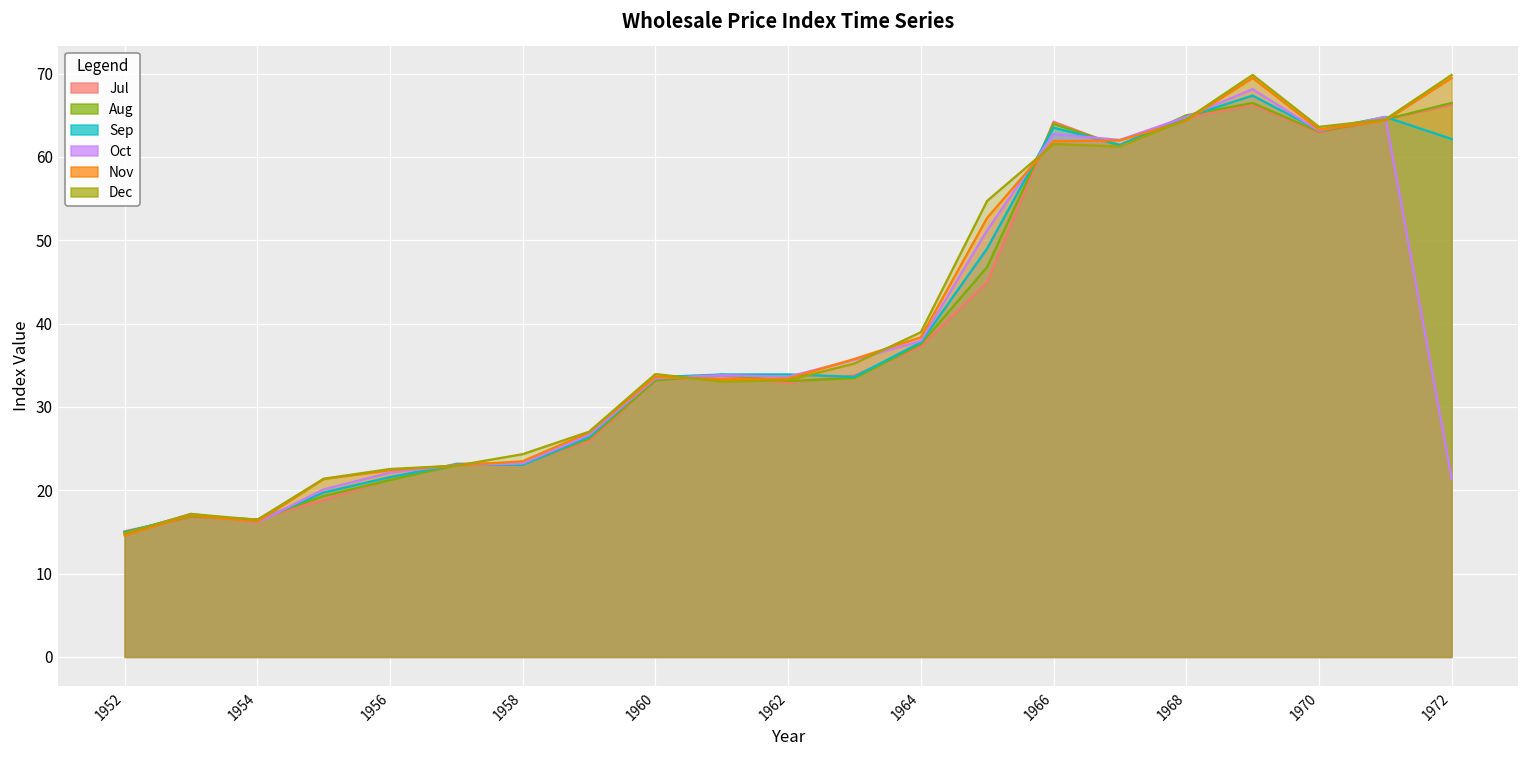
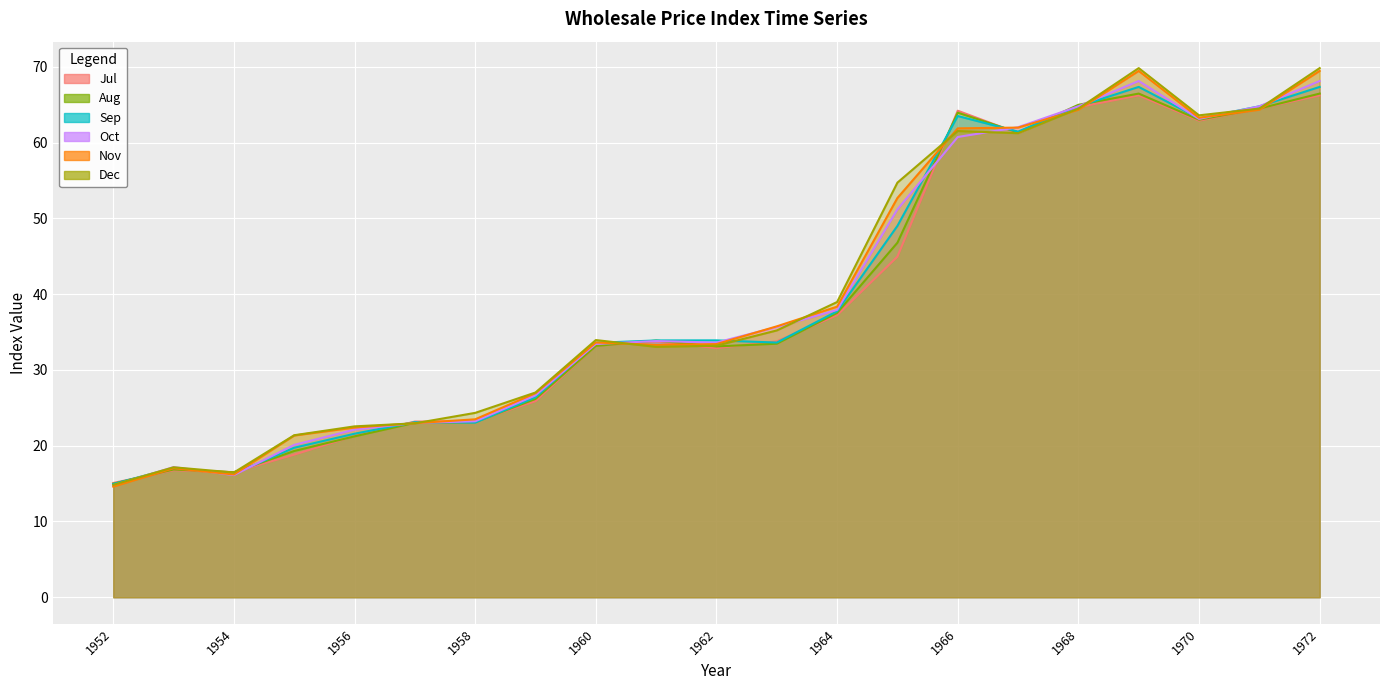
Oct, 1966: 63 -> 61
Sep, 1972: 62 -> 67
Oct, 1972: 21 -> 68
